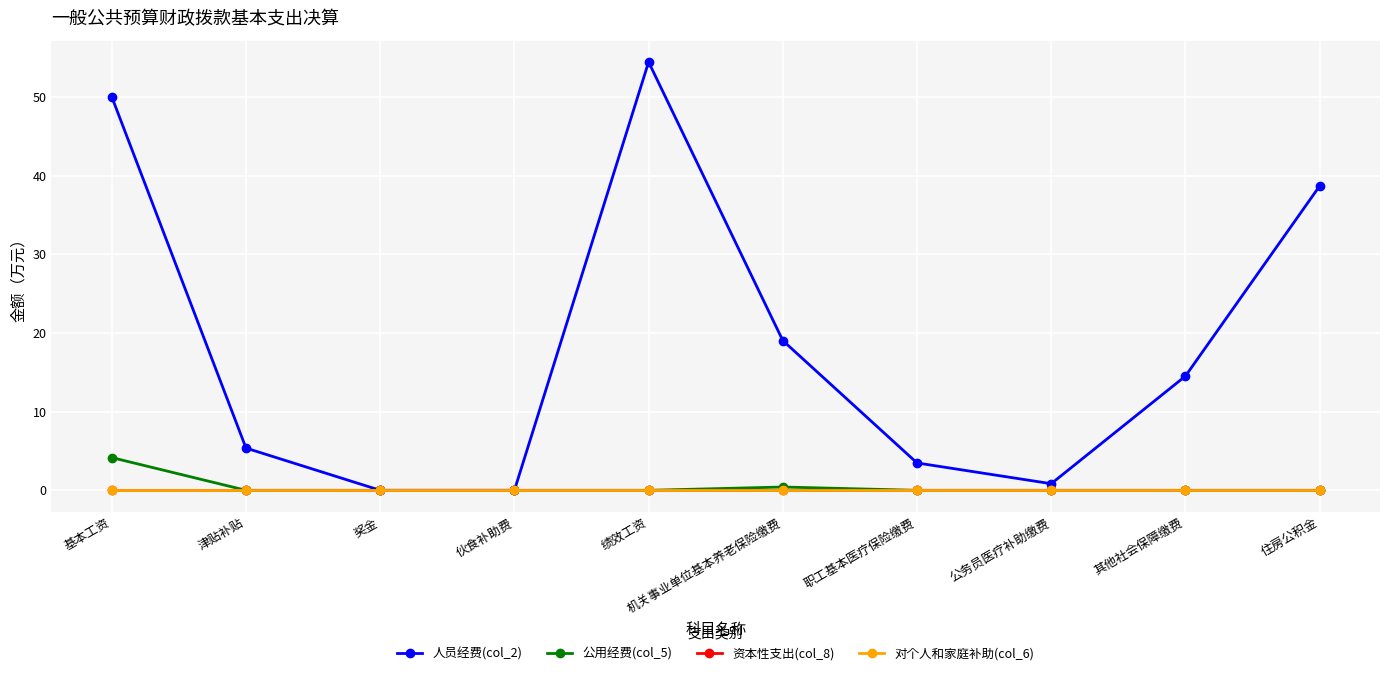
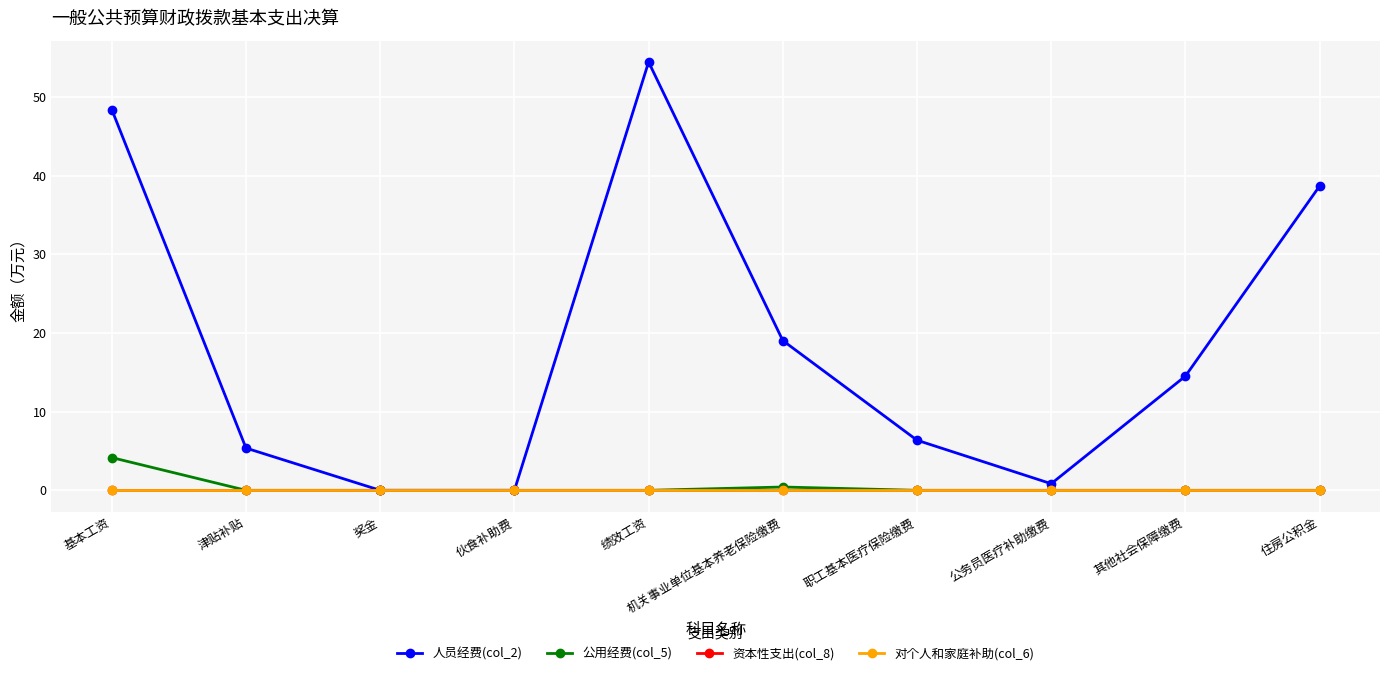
人员经费(col_2), 基本工资: 50 -> 48
人员经费(col_2), 职工基本医疗保险缴费: 3 -> 6
